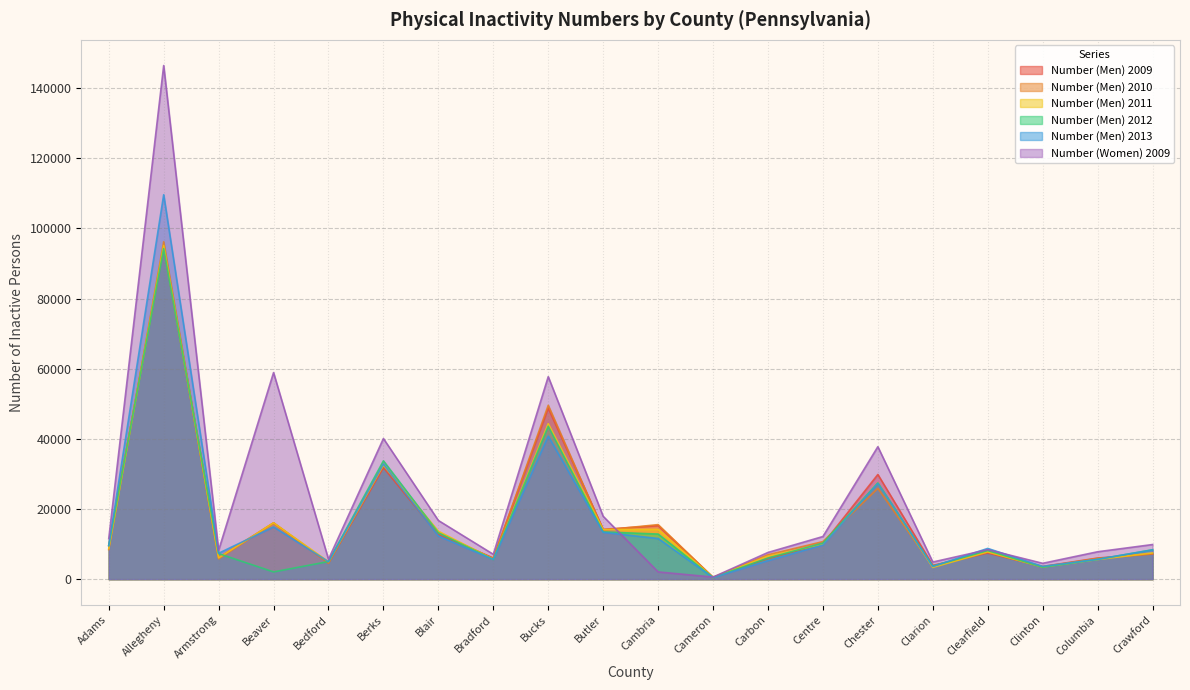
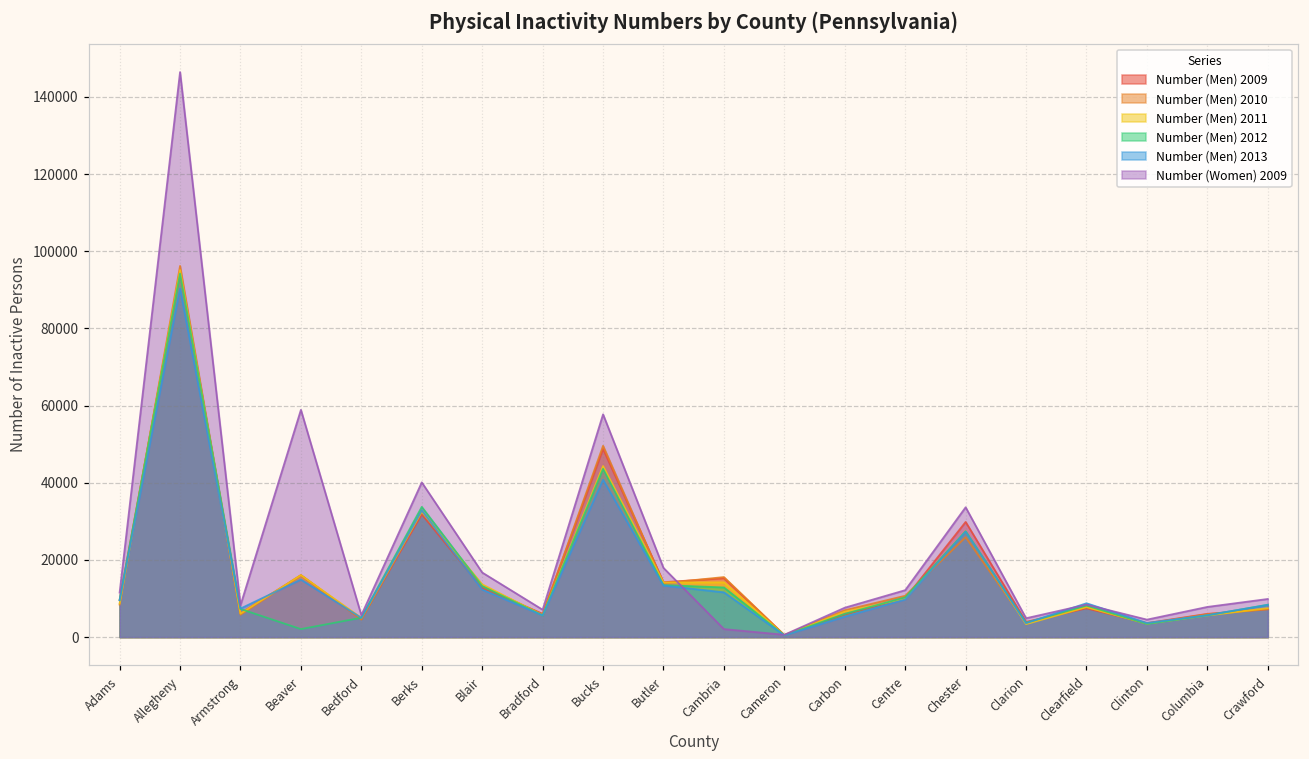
Number (Men) 2013, Allegheny: 110000 -> 90000
Number (Women) 2009, Chester: 38000 -> 34000
